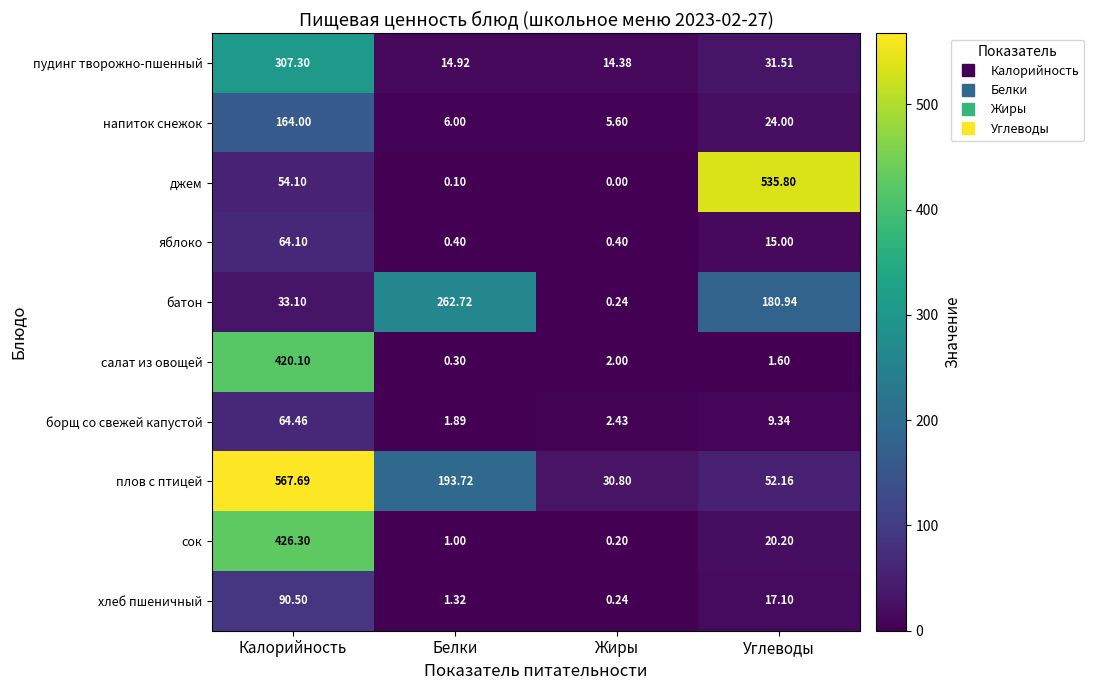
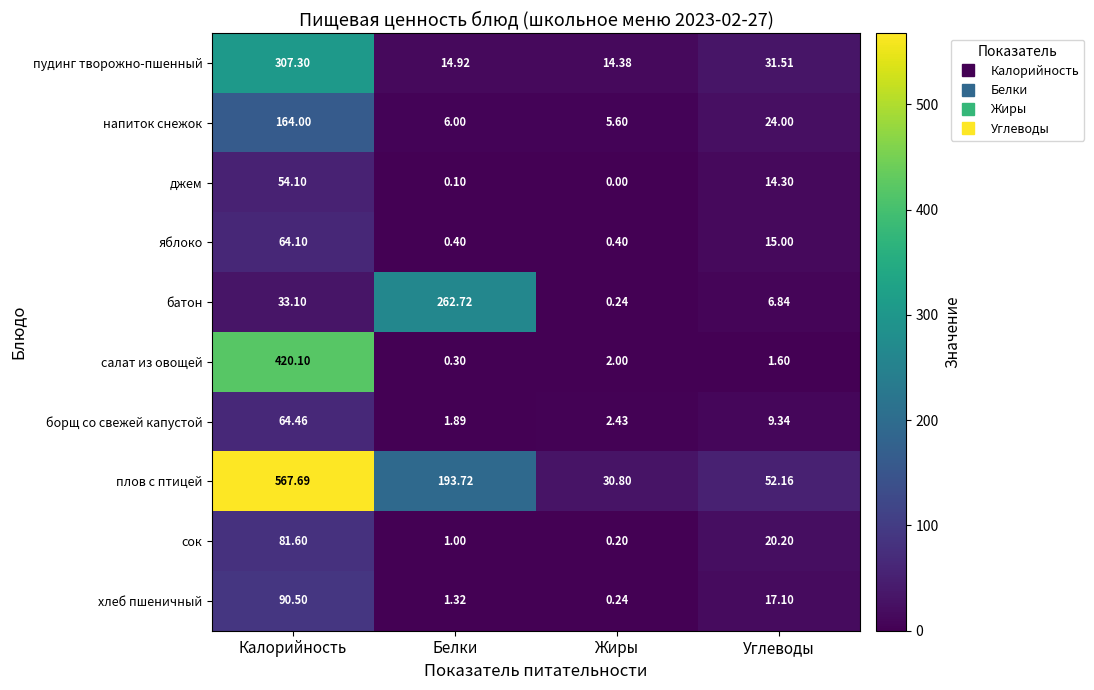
джем, Углеводы: 535.80 -> 14.30
батон, Углеводы: 180.94 -> 6.84
сок, Калорийность: 426.30 -> 81.60
